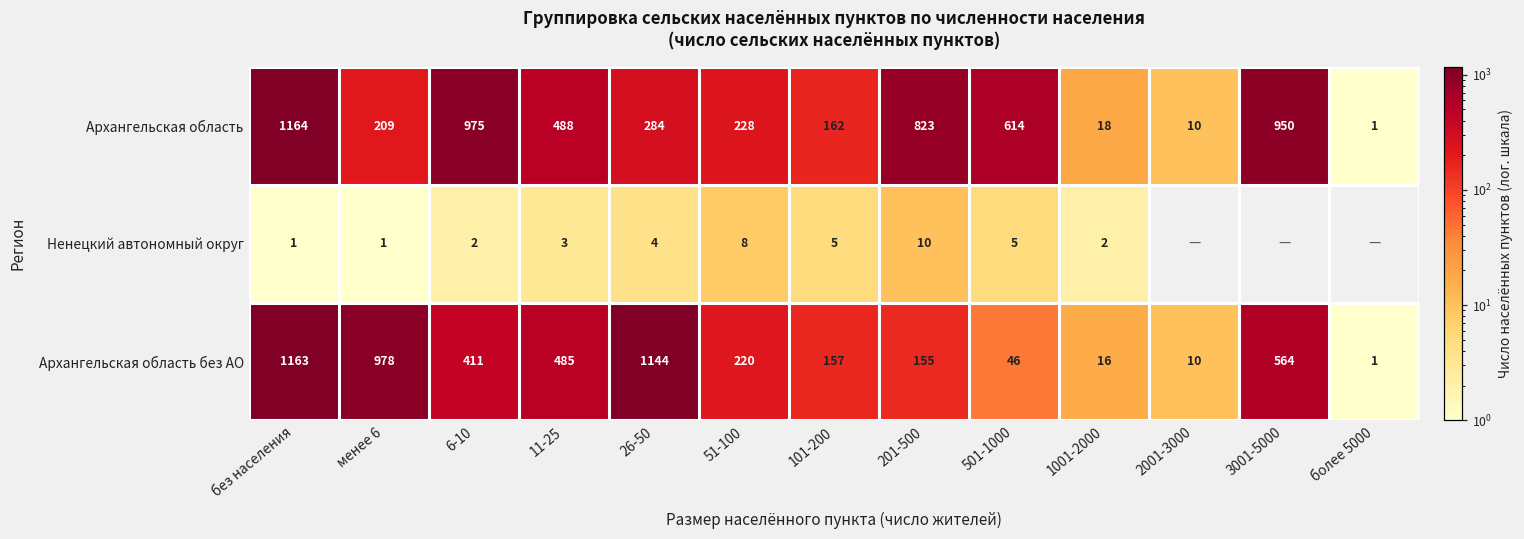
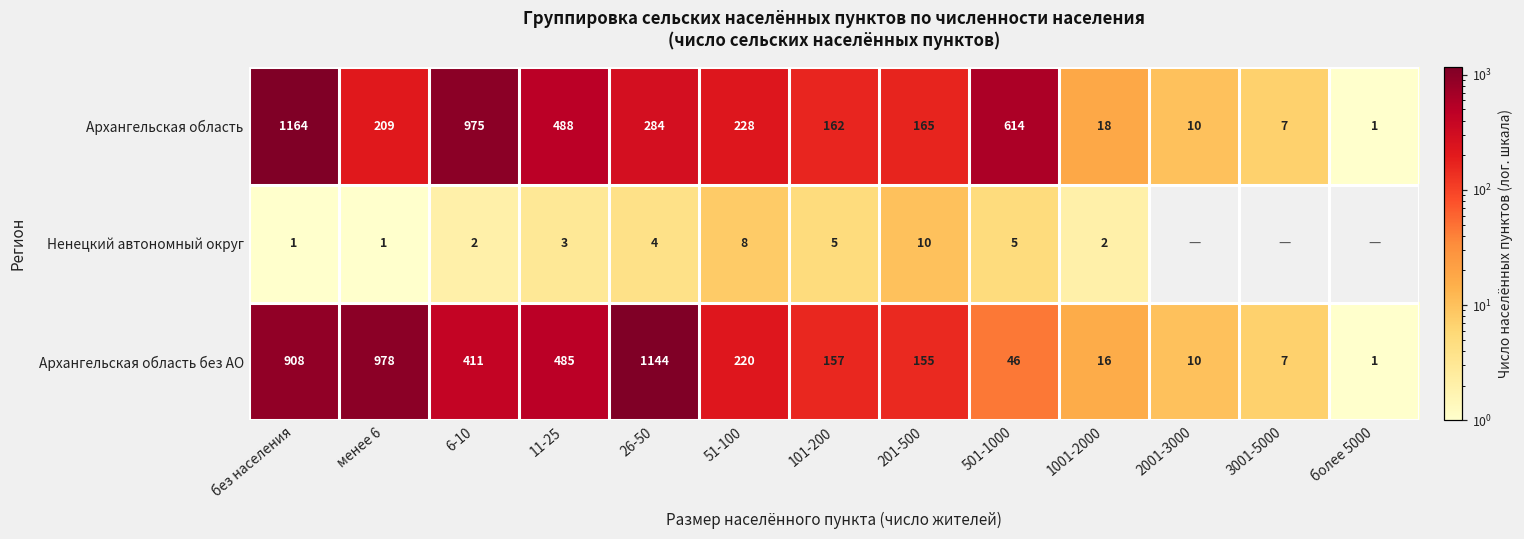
Архангельская область, 201-500: 823 -> 165
Архангельская область, 3001-5000: 950 -> 7
Архангельская область без АО, без населения: 1163 -> 908
Архангельская область без АО, 3001-5000: 564 -> 7
